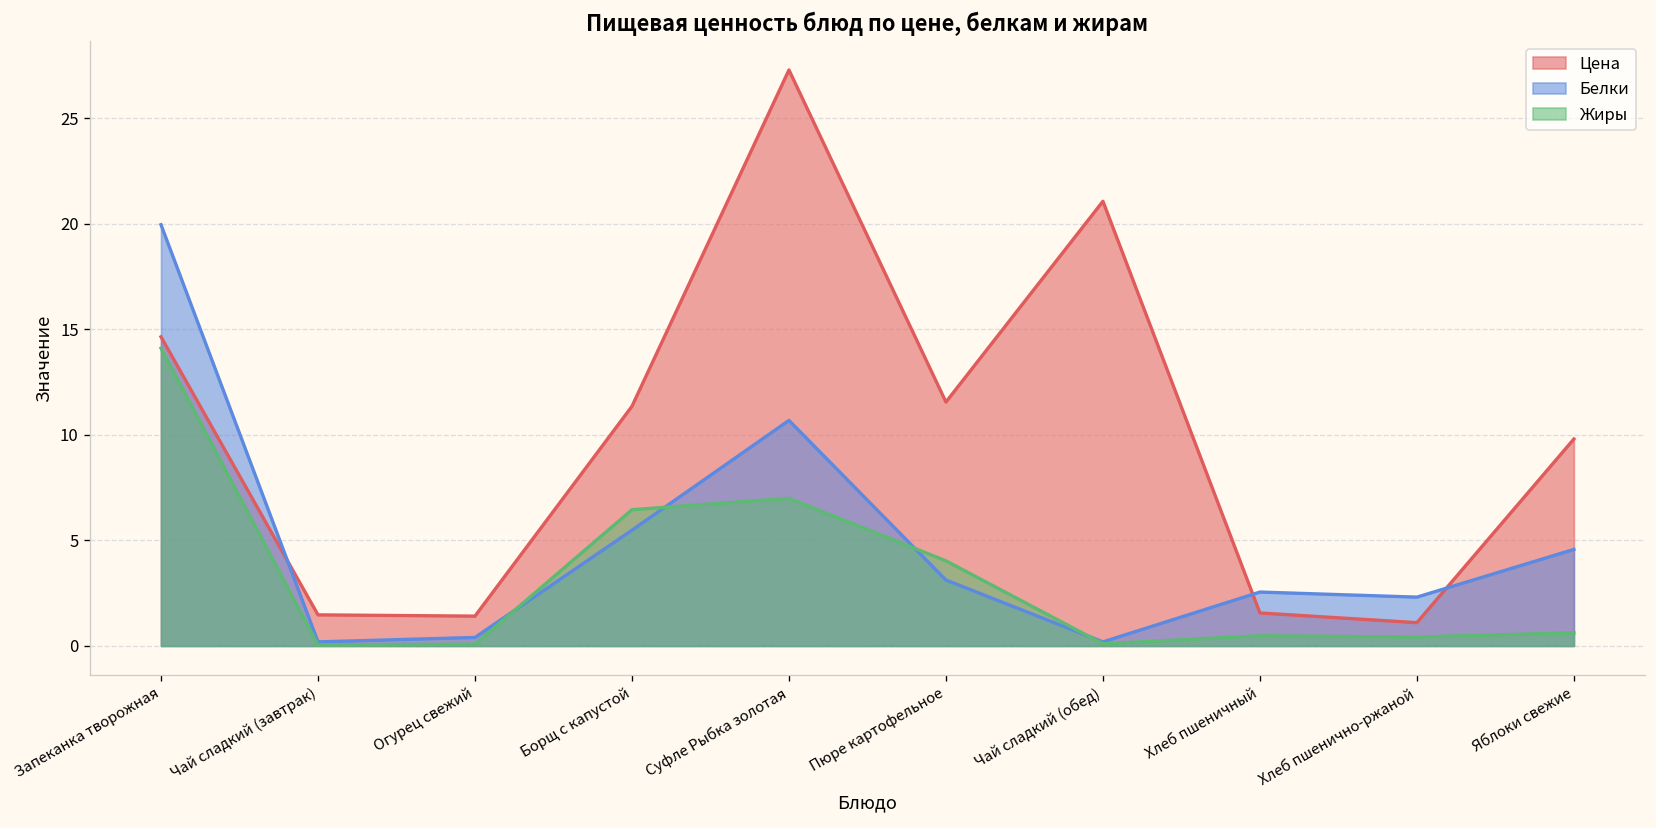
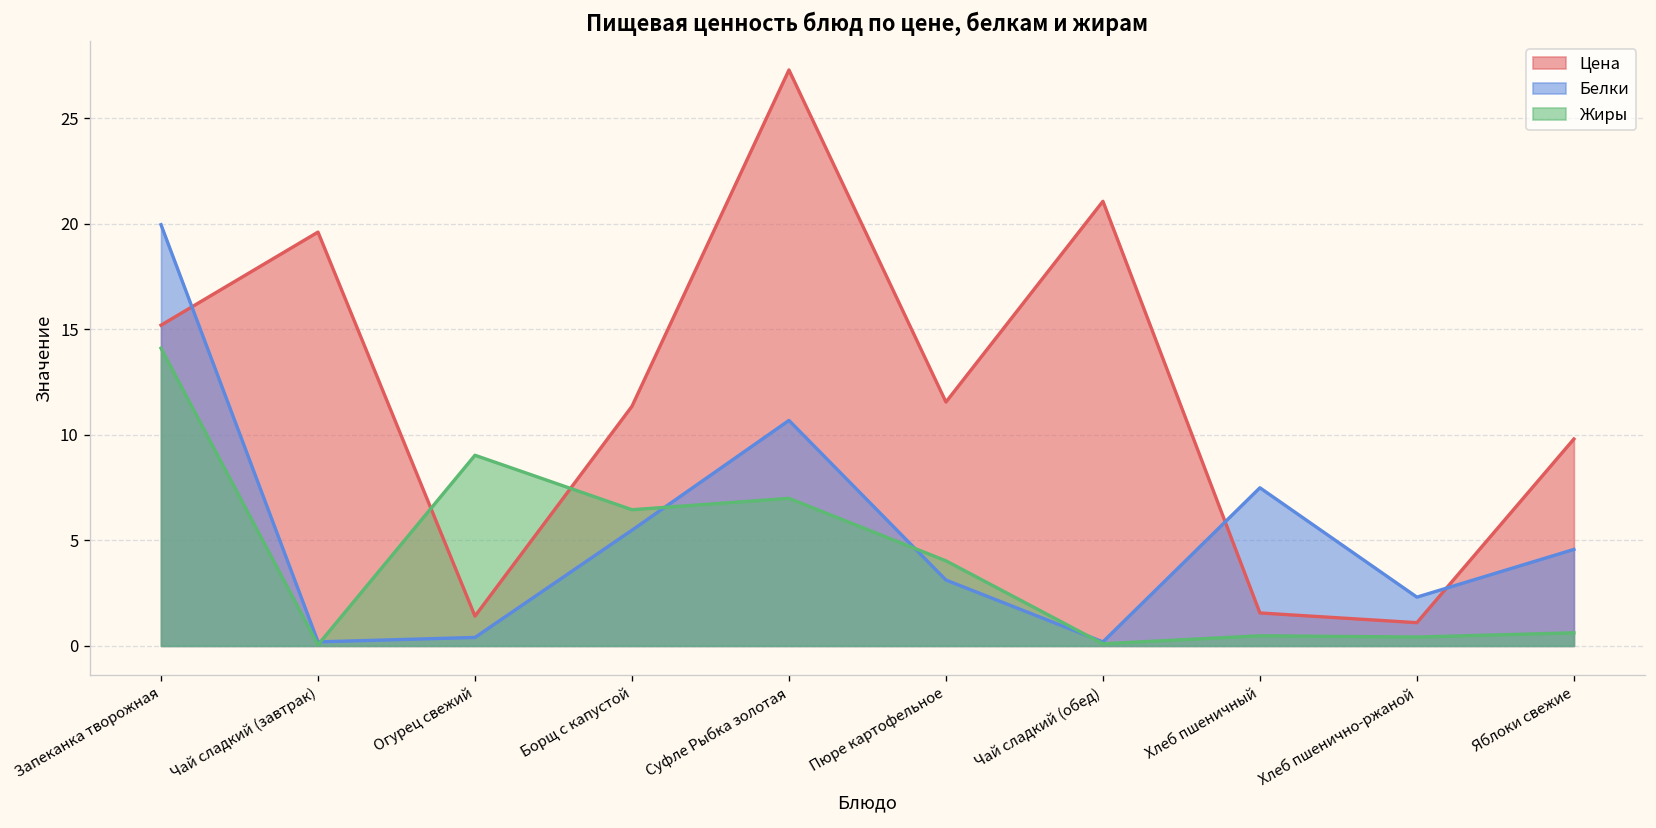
Цена, Запеканка творожная: 14.6 -> 15.2
Цена, Чай сладкий (завтрак): 1.5 -> 19.6
Жиры, Огурец свежий: 0.1 -> 9.0
Белки, Хлеб пшеничный: 2.6 -> 7.5
